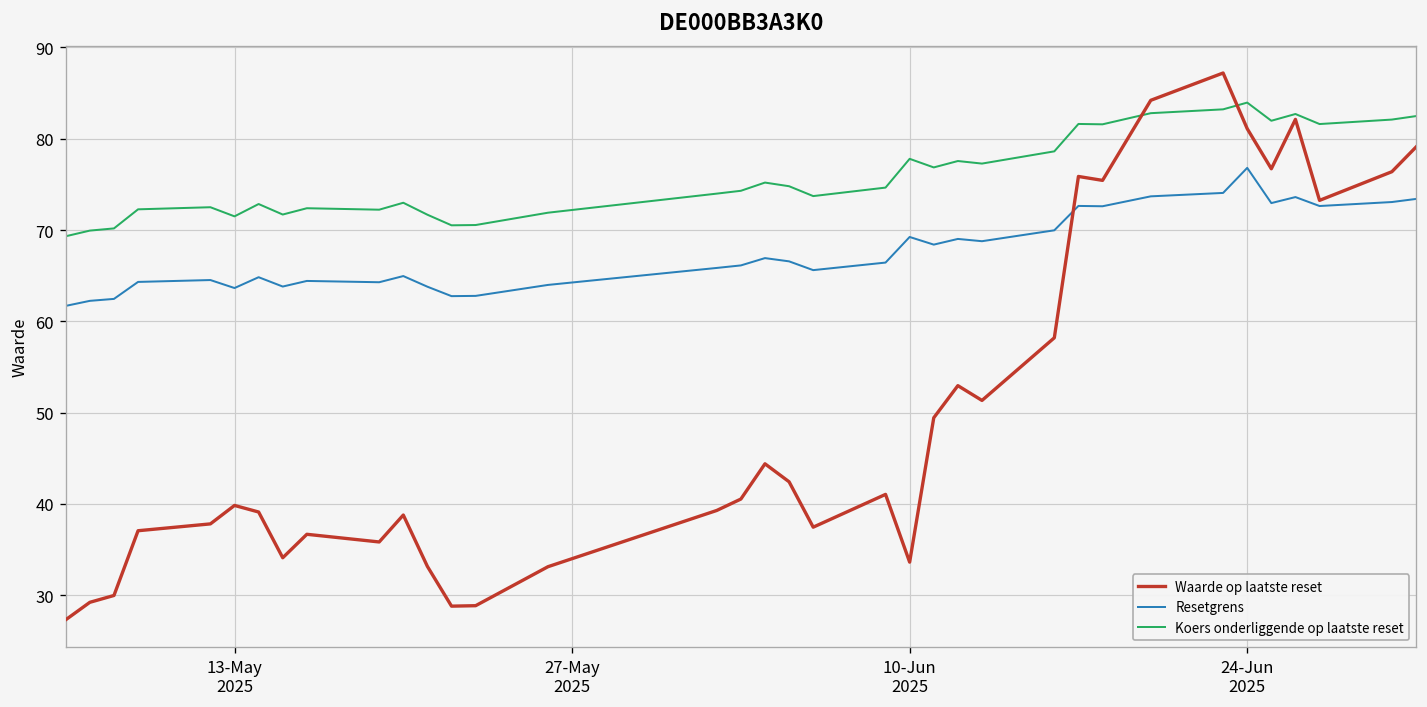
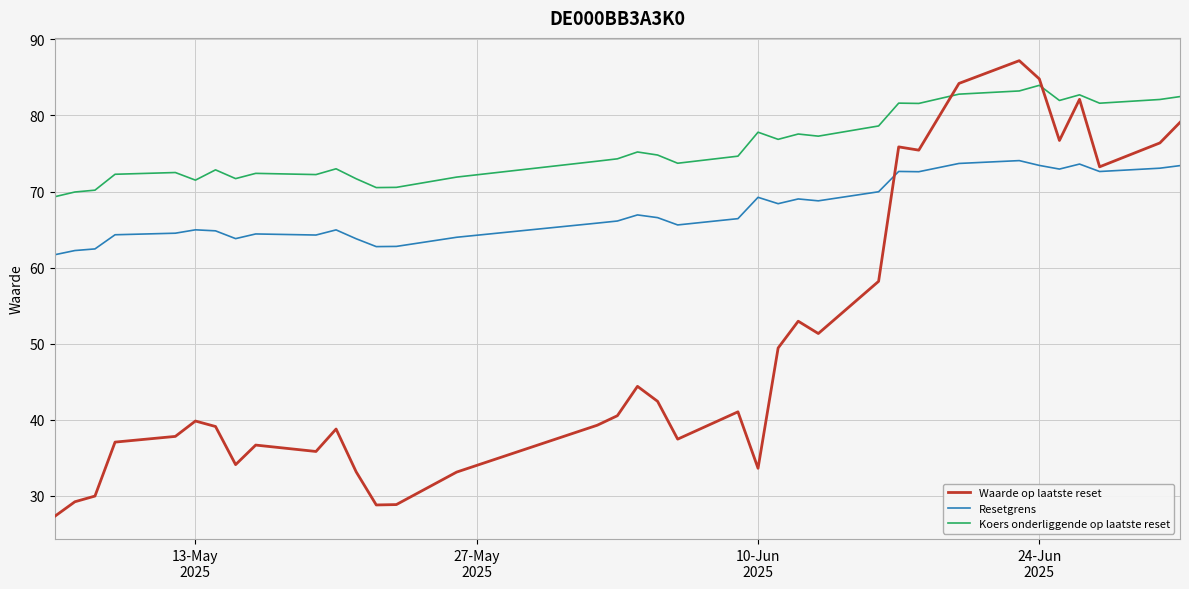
Resetgrens, 13-May 2025: 64 -> 65
Waarde op laatste reset, 24-Jun 2025: 81 -> 85
Resetgrens, 24-Jun 2025: 77 -> 73
